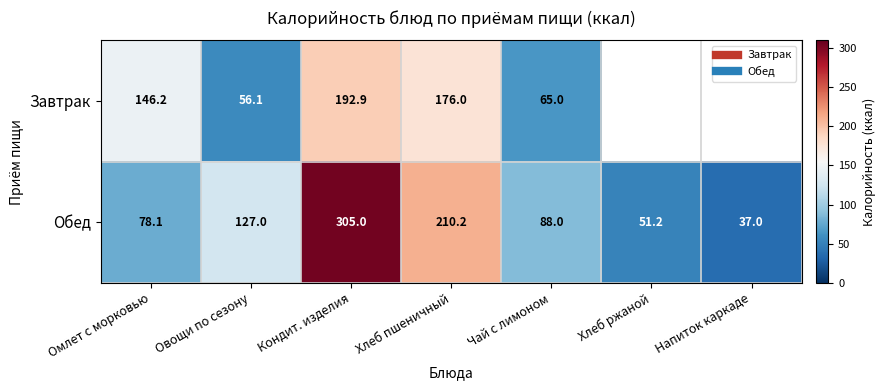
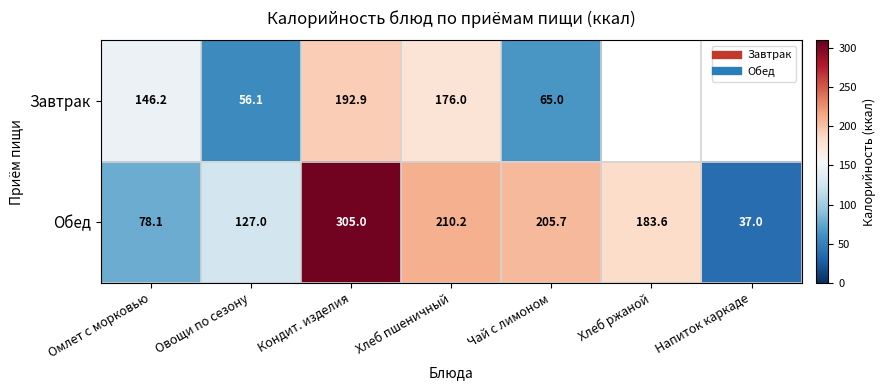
Обед, Чай с лимоном: 88.0 -> 205.7
Обед, Хлеб ржаной: 51.2 -> 183.6
